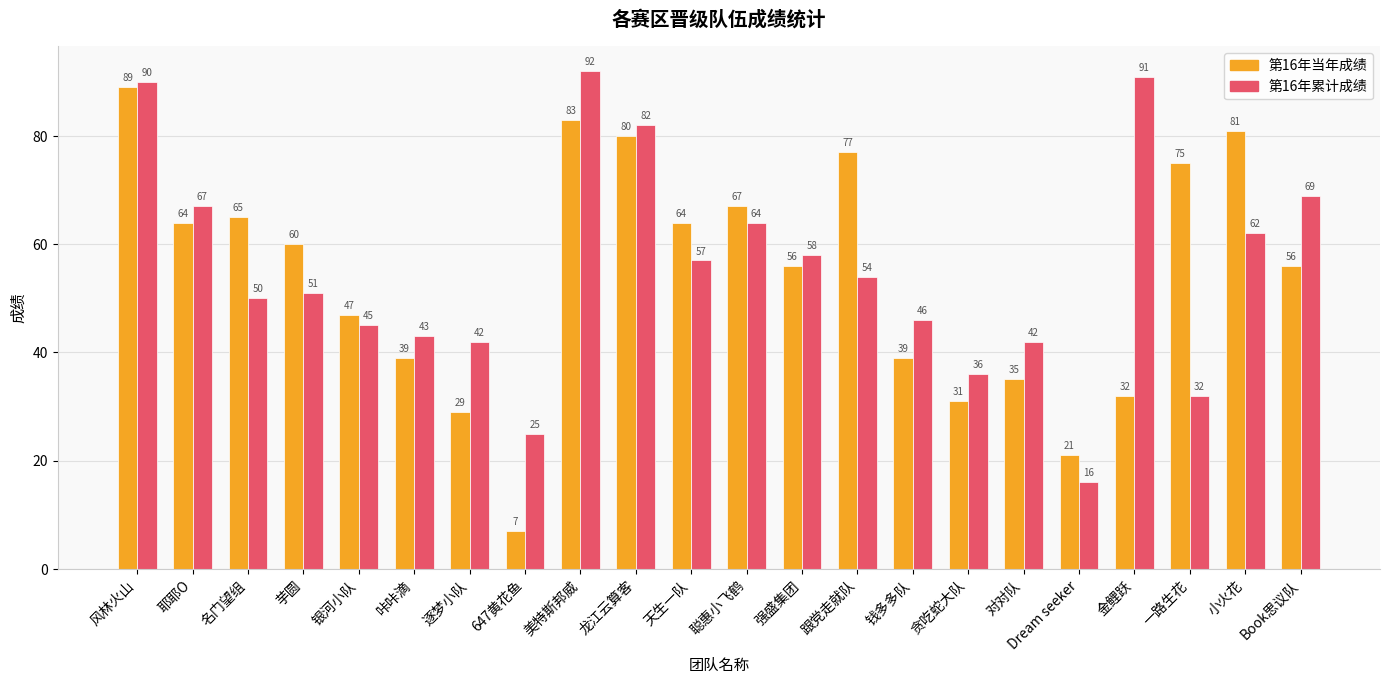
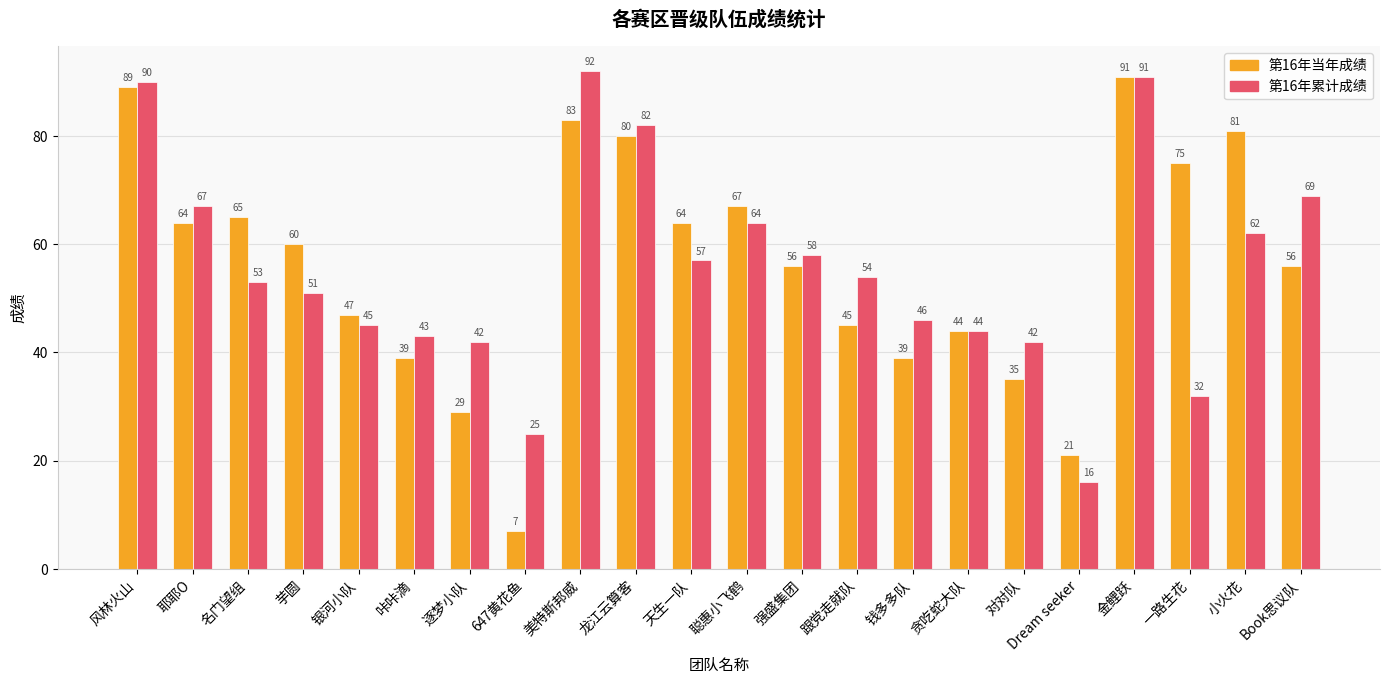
第16年累计成绩, 名门望组: 50 -> 53
第16年当年成绩, 跟党走就队: 77 -> 45
第16年当年成绩, 贪吃蛇大队: 31 -> 44
第16年累计成绩, 贪吃蛇大队: 36 -> 44
第16年当年成绩, 金鲤跃: 32 -> 91
